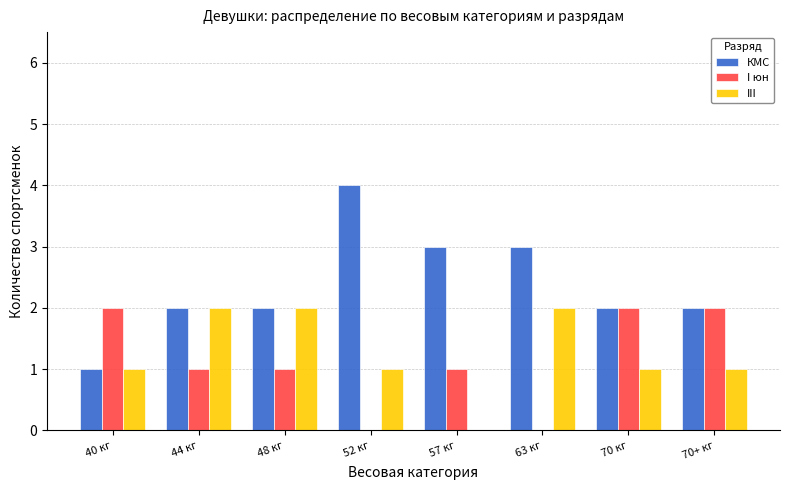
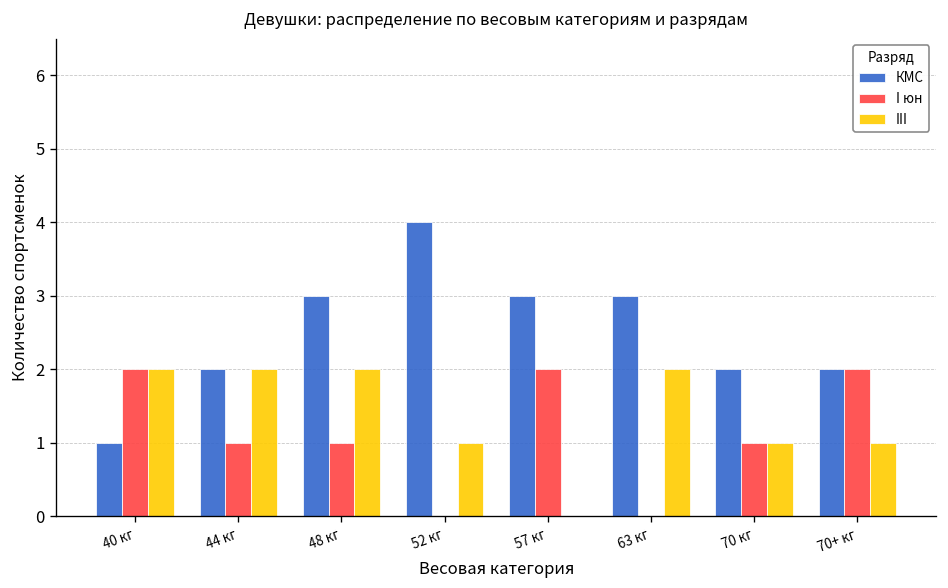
III, 40 кг: 1 -> 2
КМС, 48 кг: 2 -> 3
I юн, 57 кг: 1 -> 2
I юн, 70 кг: 2 -> 1
